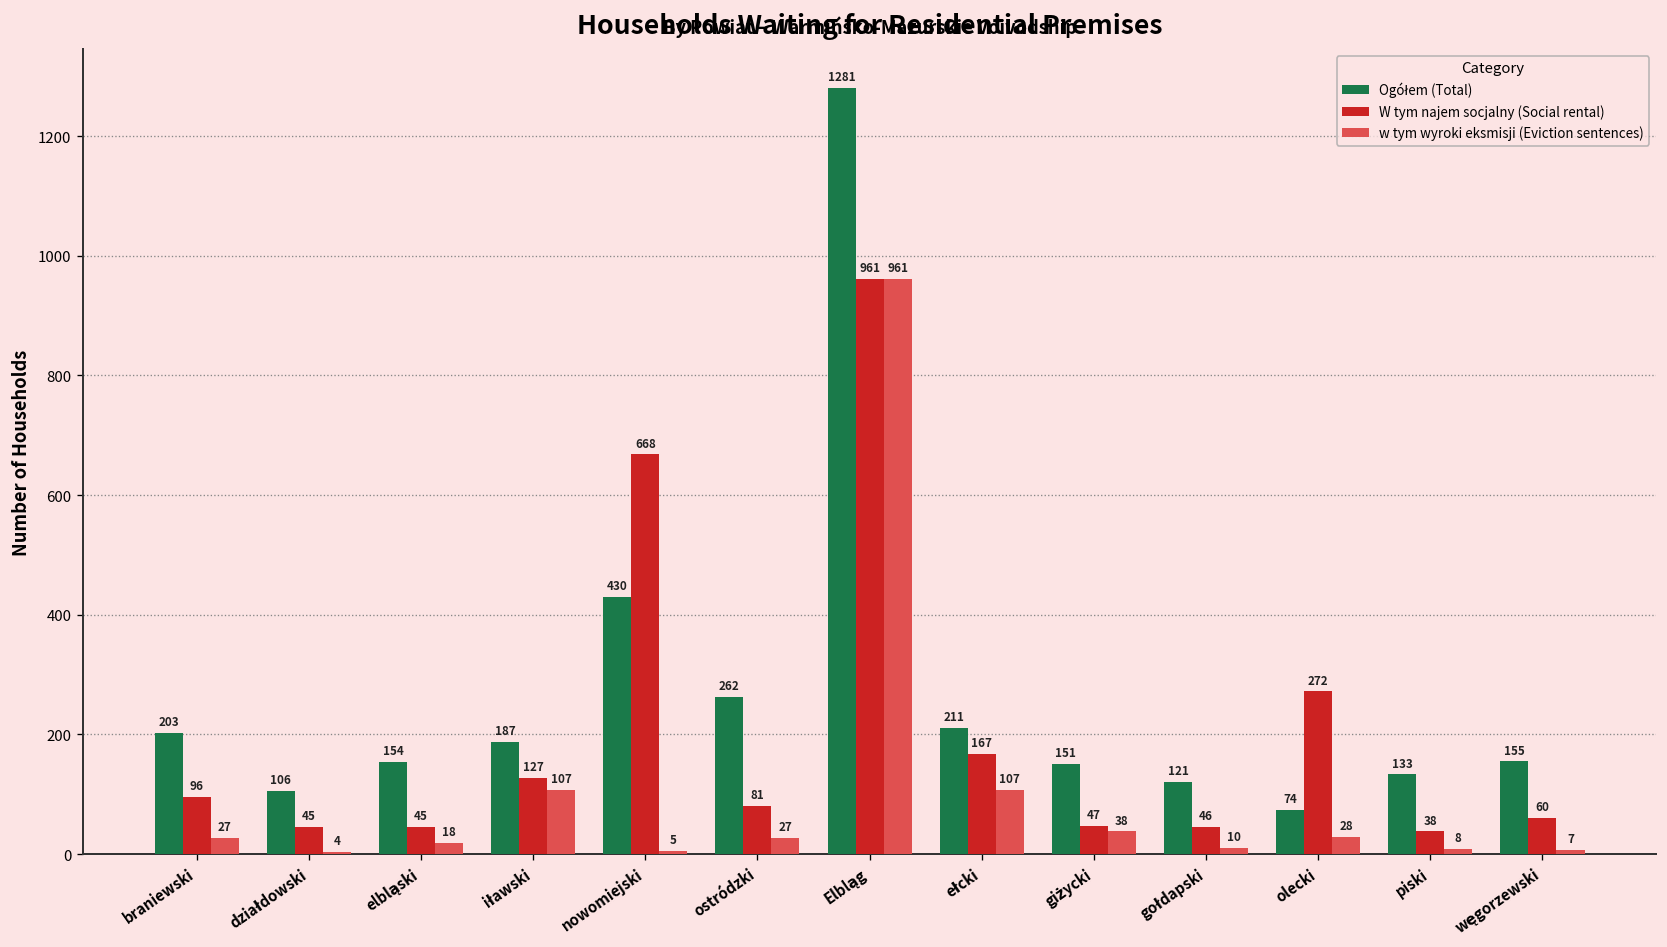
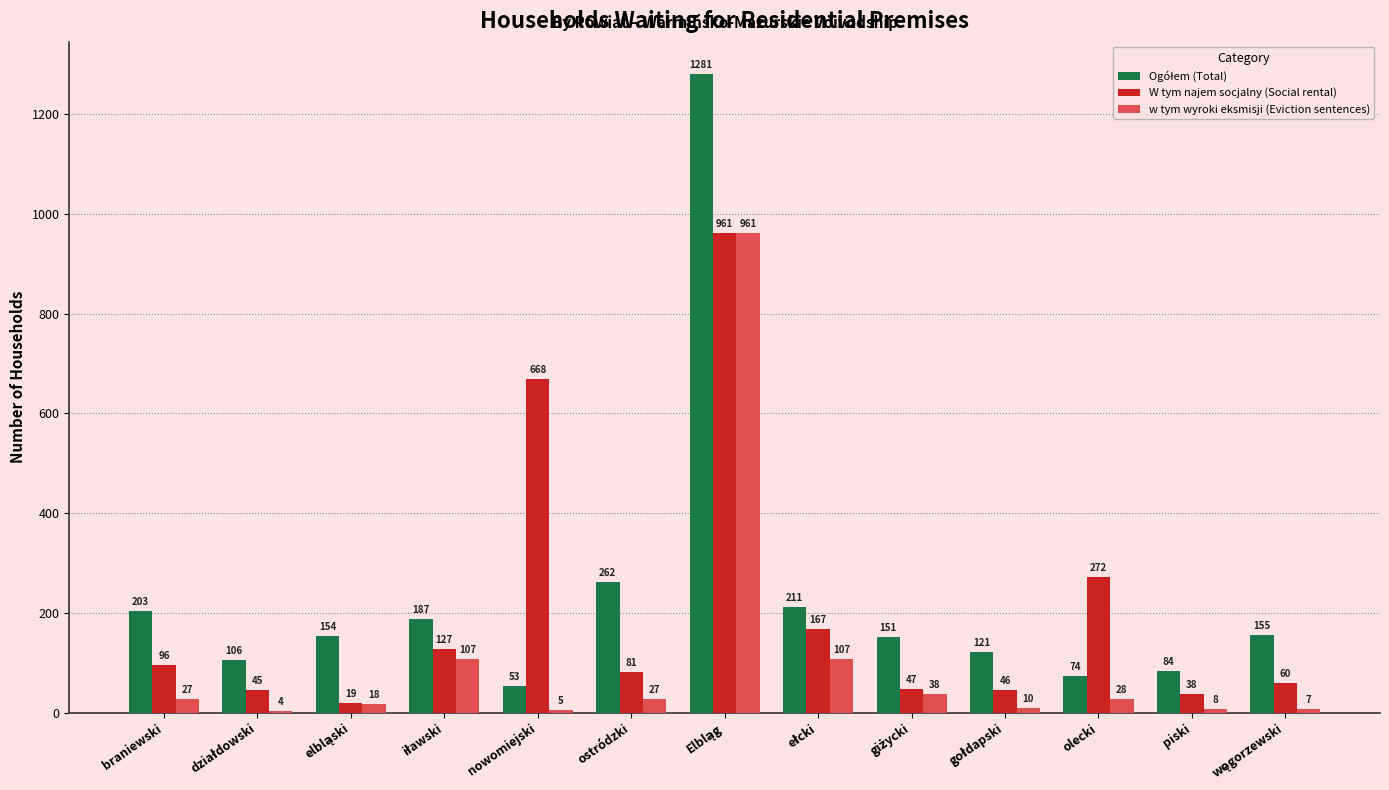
W tym najem socjalny (Social rental), elbląski: 45 -> 19
Ogółem (Total), nowomiejski: 430 -> 53
Ogółem (Total), piski: 133 -> 84
